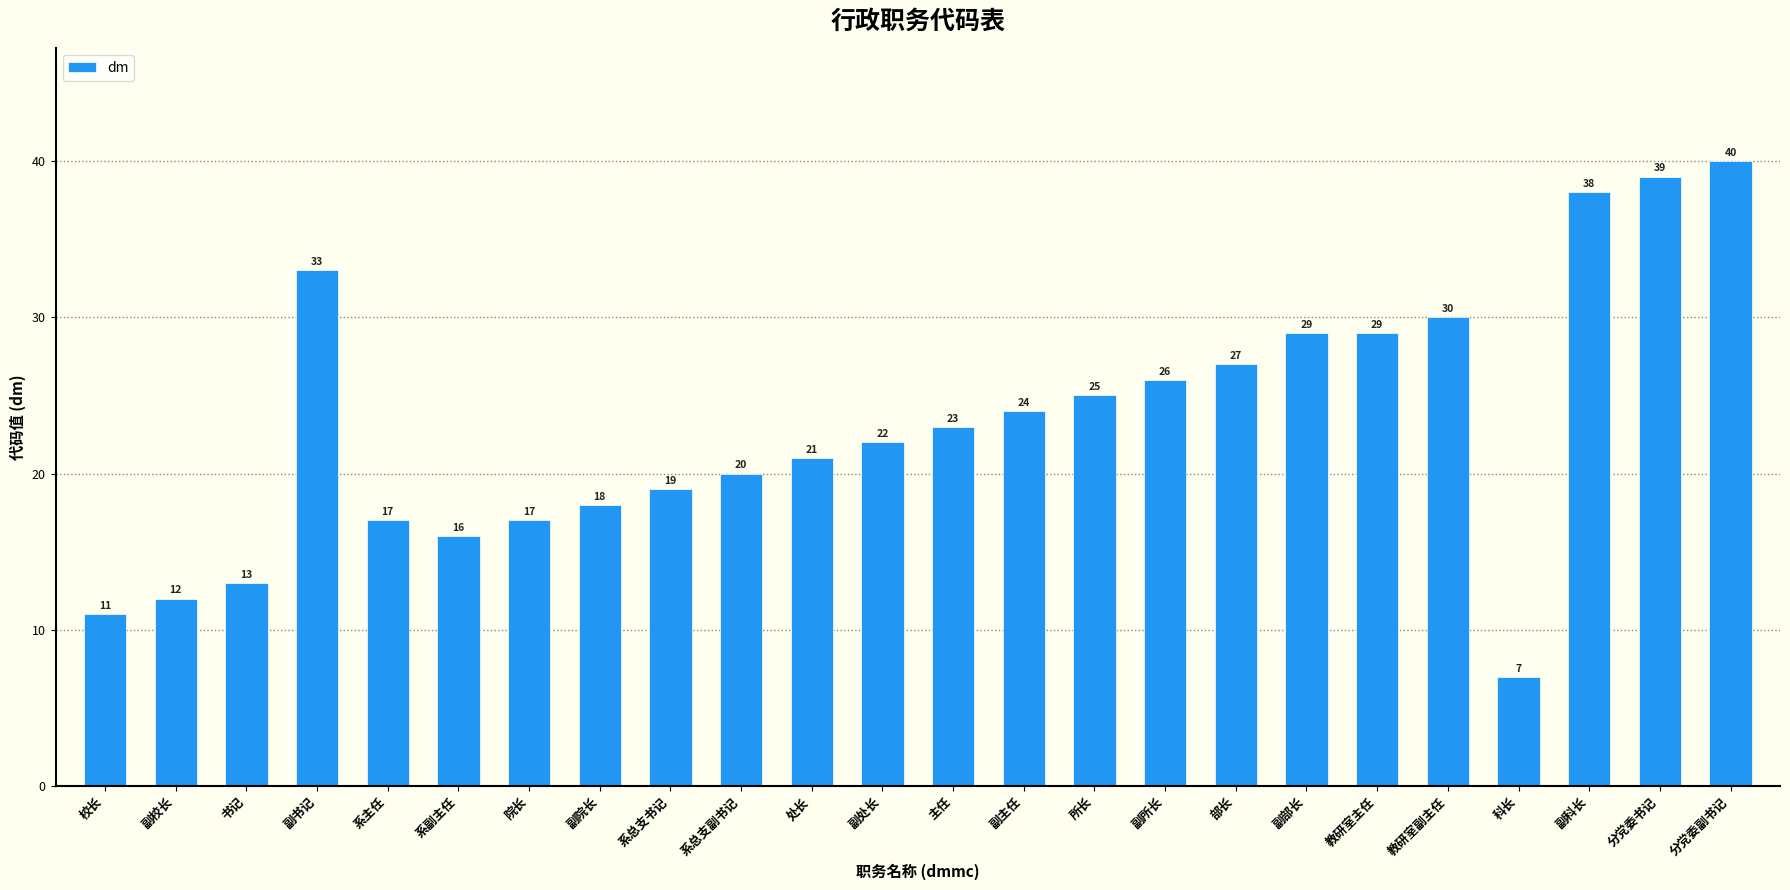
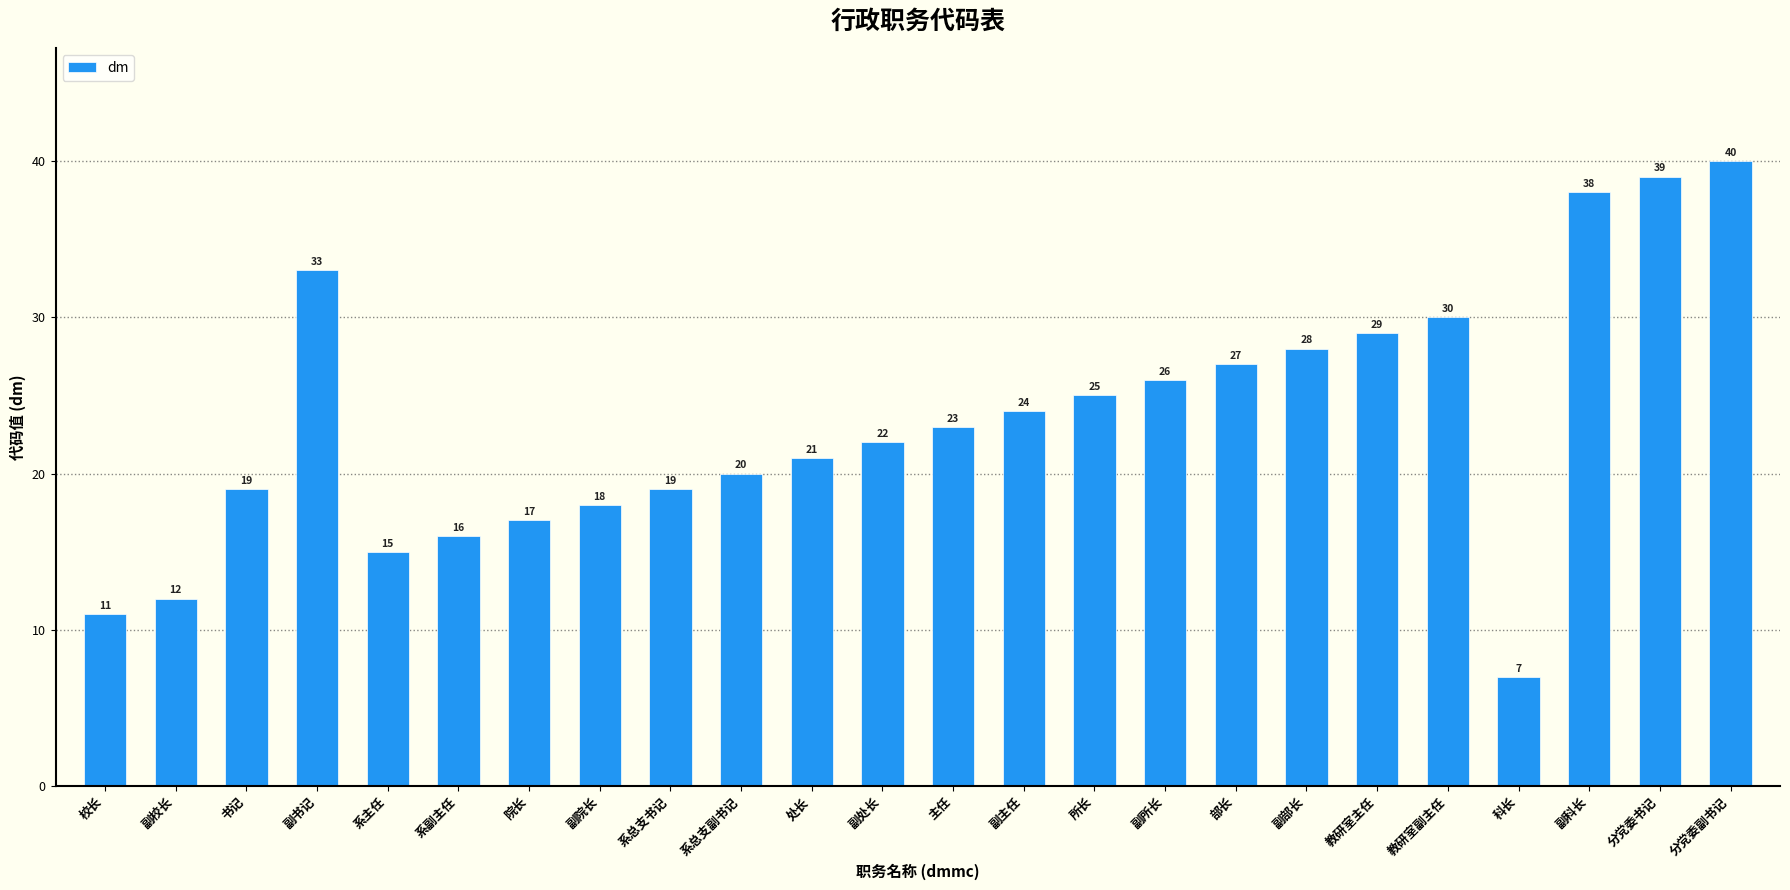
书记: 13 -> 19
系主任: 17 -> 15
副部长: 29 -> 28
